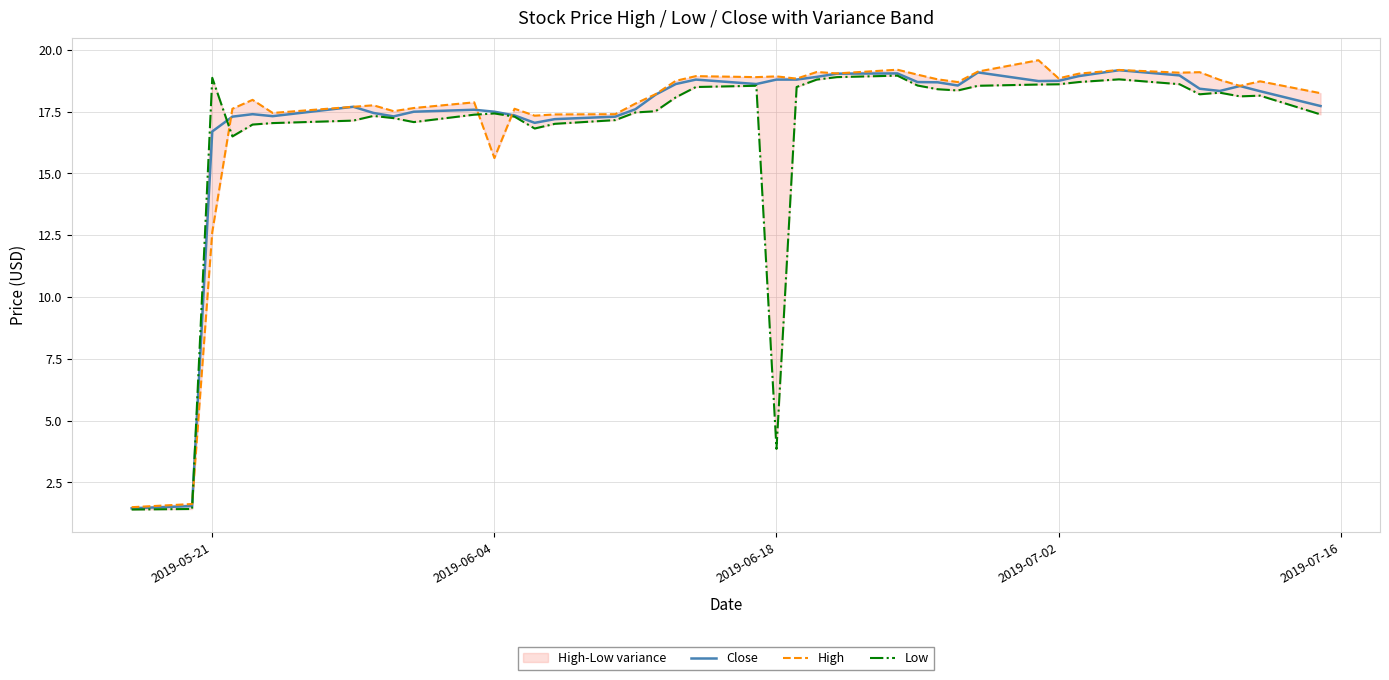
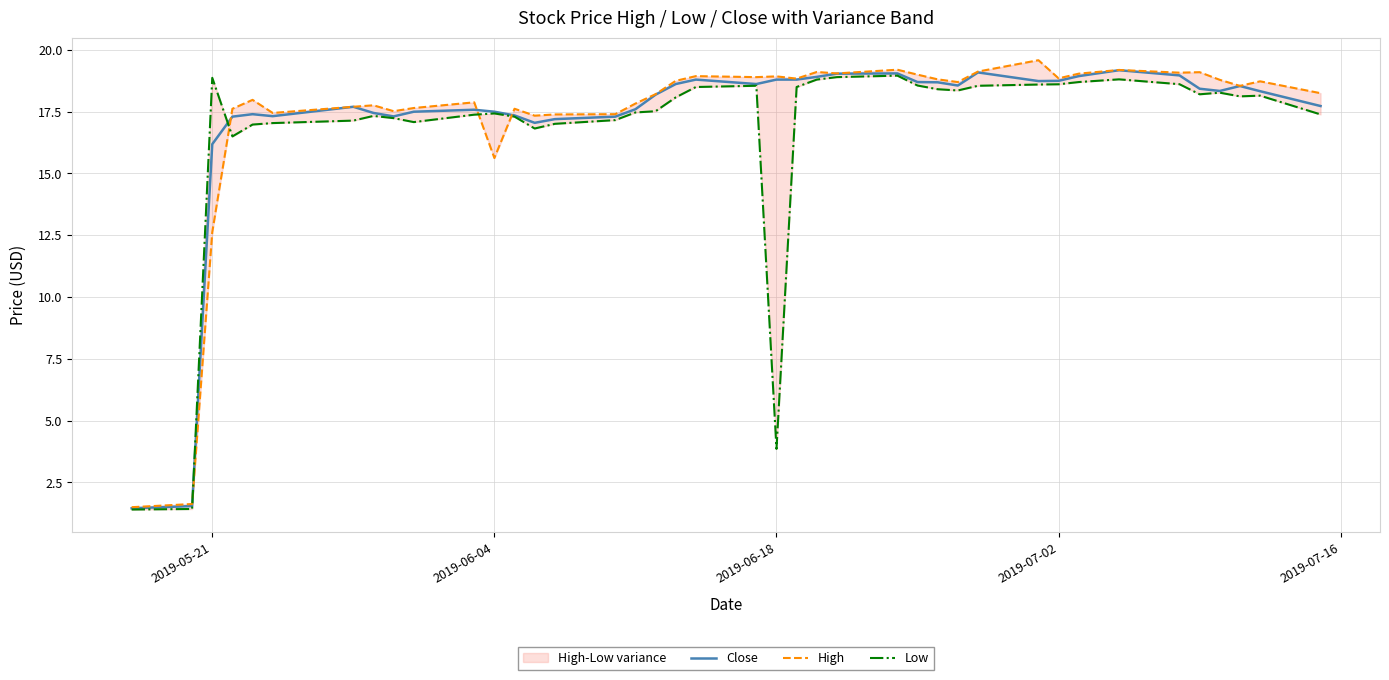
Close, 2019-05-21: 16.7 -> 16.2
